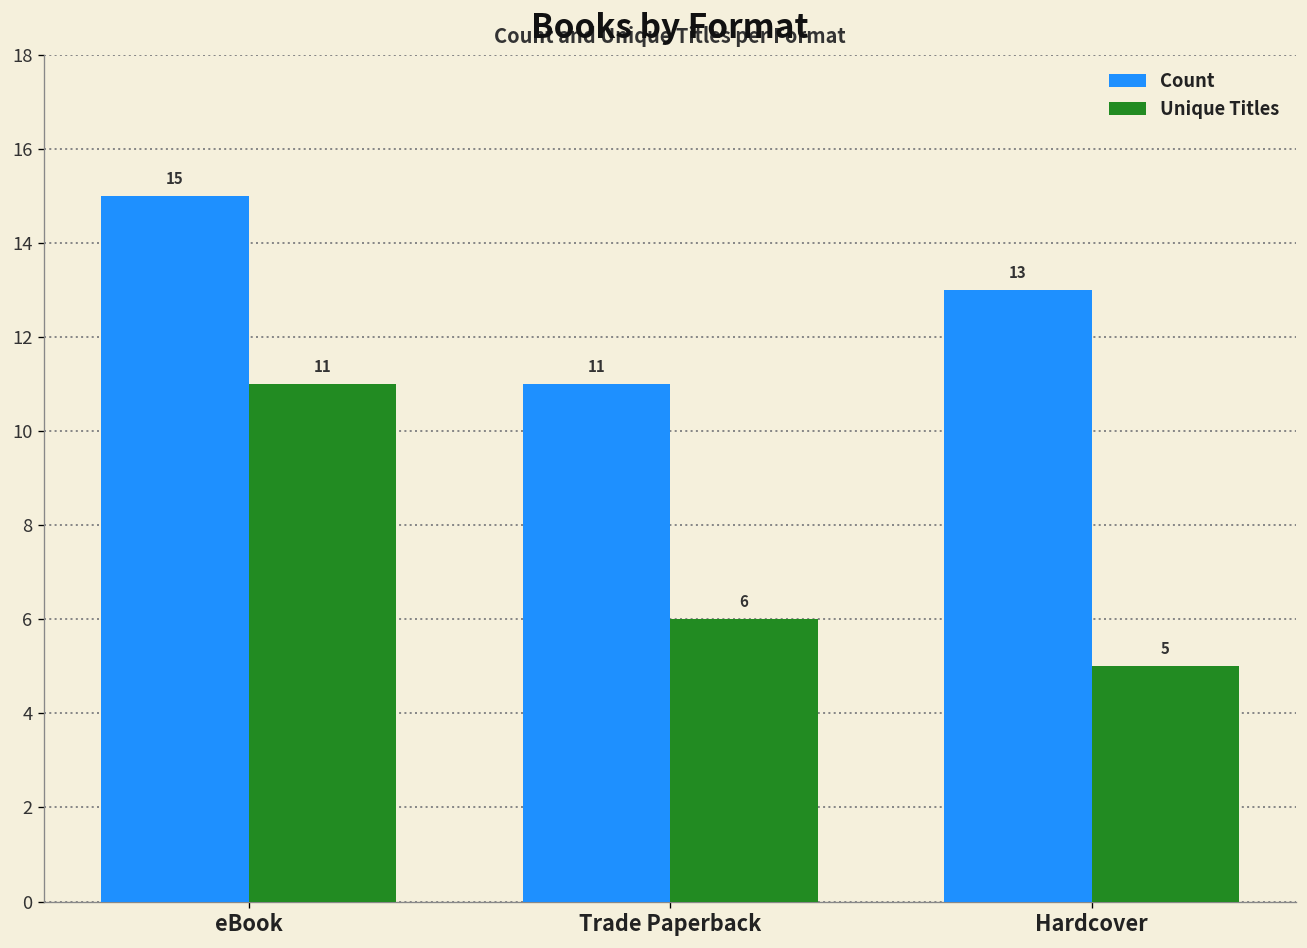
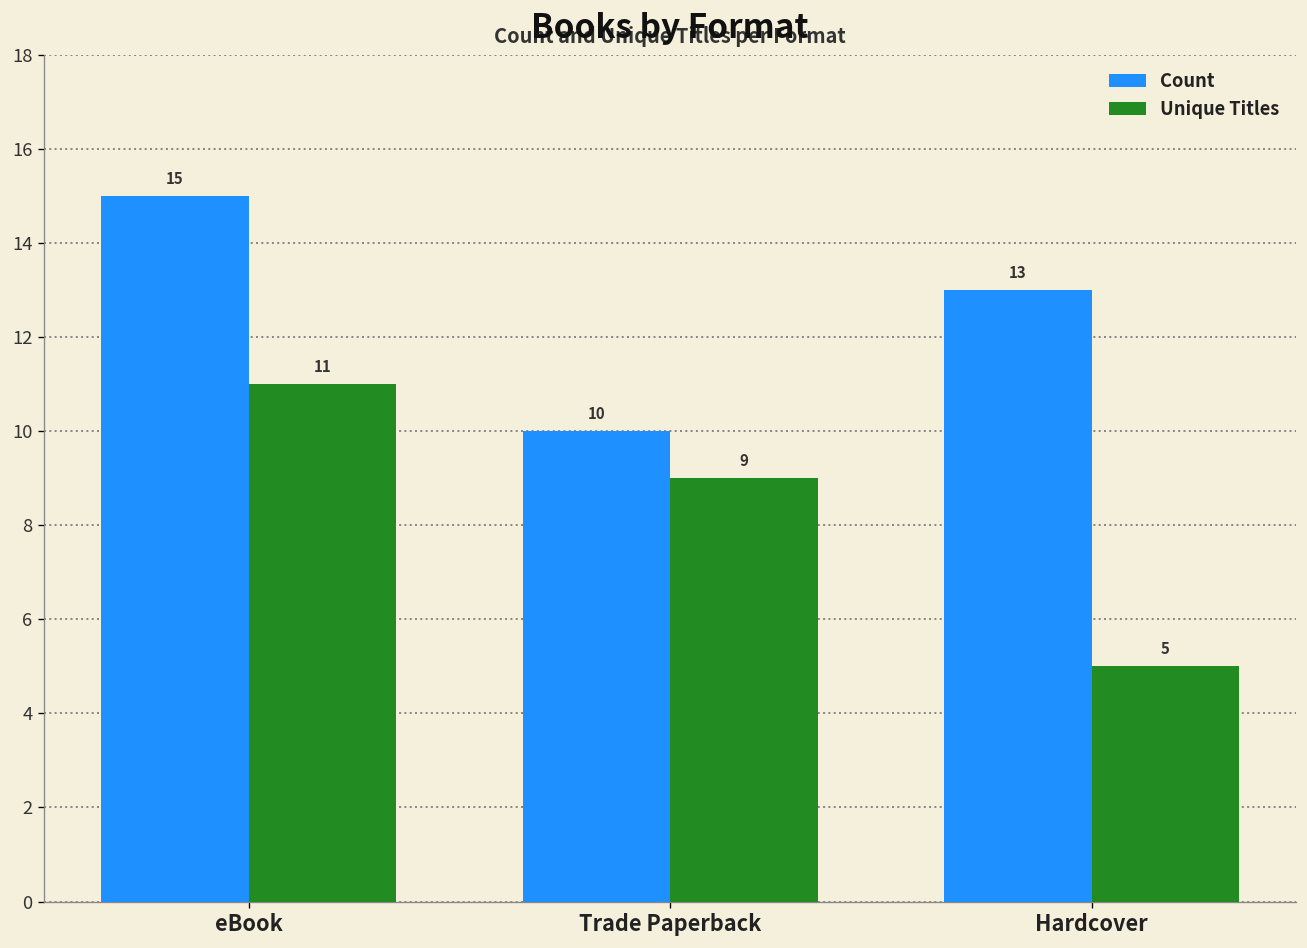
Count, Trade Paperback: 11 -> 10
Unique Titles, Trade Paperback: 6 -> 9
